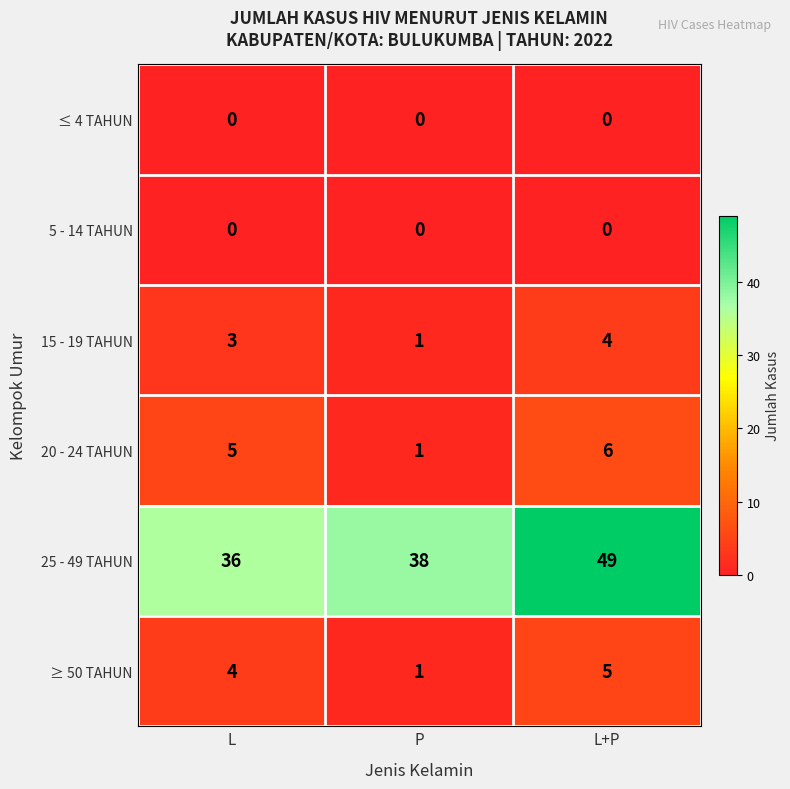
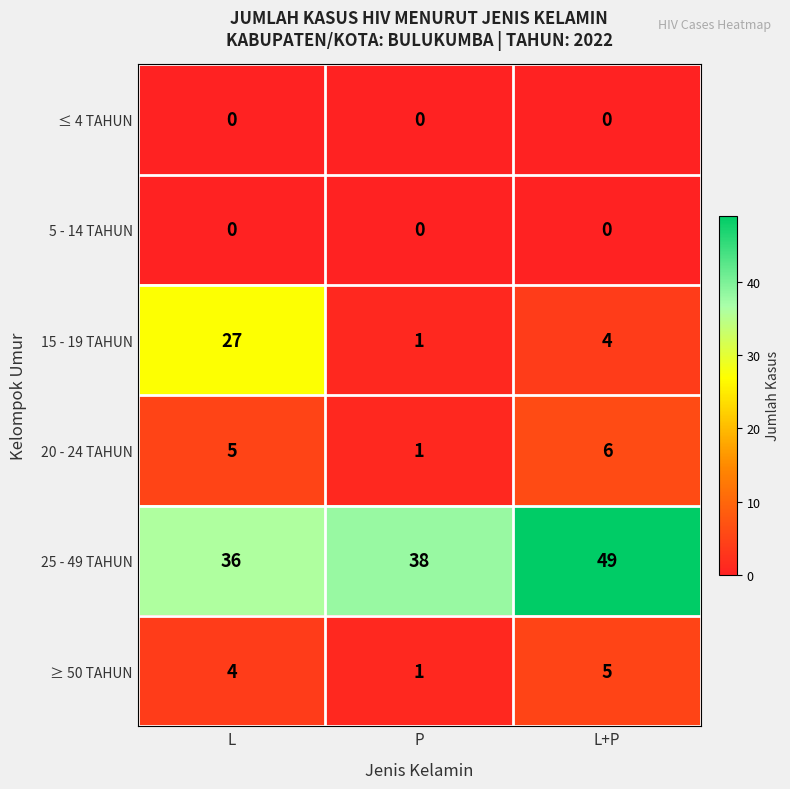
15 - 19 TAHUN, L: 3 -> 27
